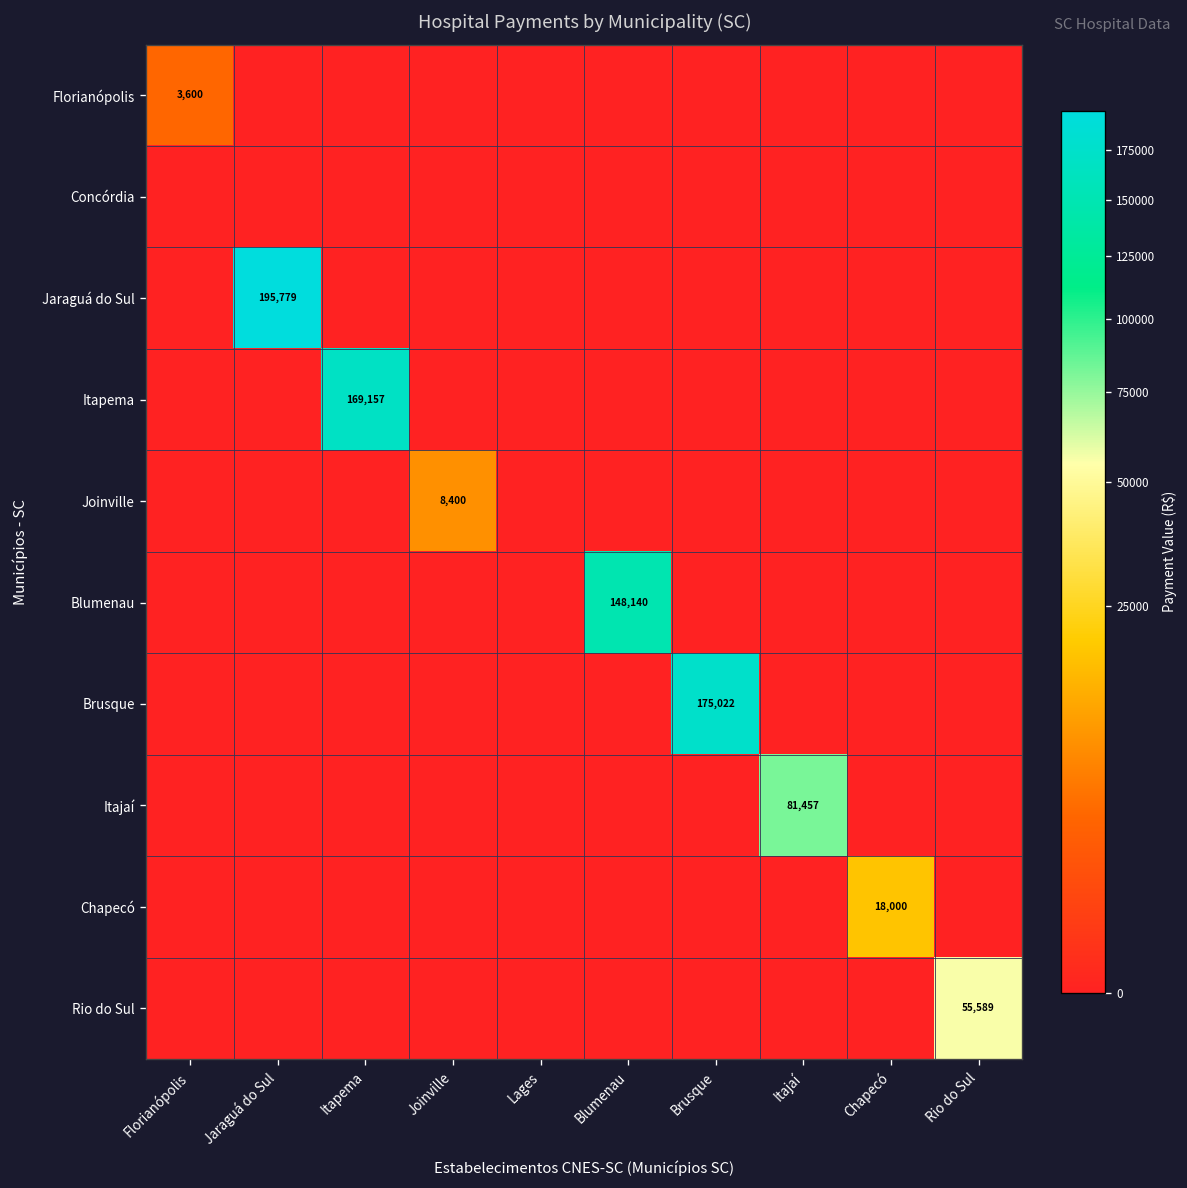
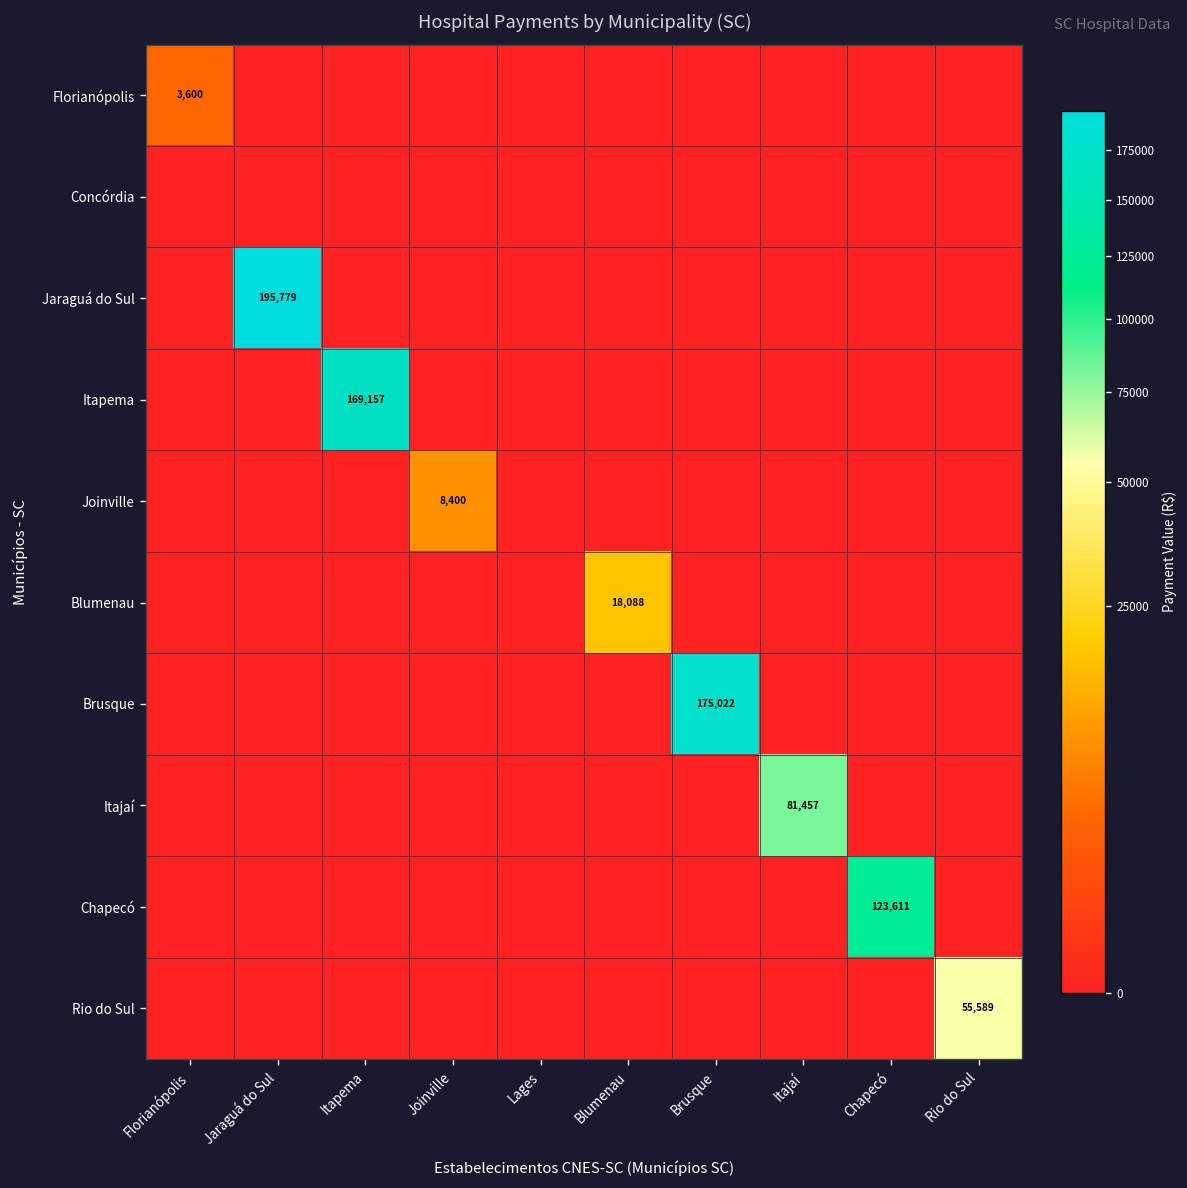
Blumenau, Blumenau: 148,140 -> 18,088
Chapecó, Chapecó: 18,000 -> 123,611
